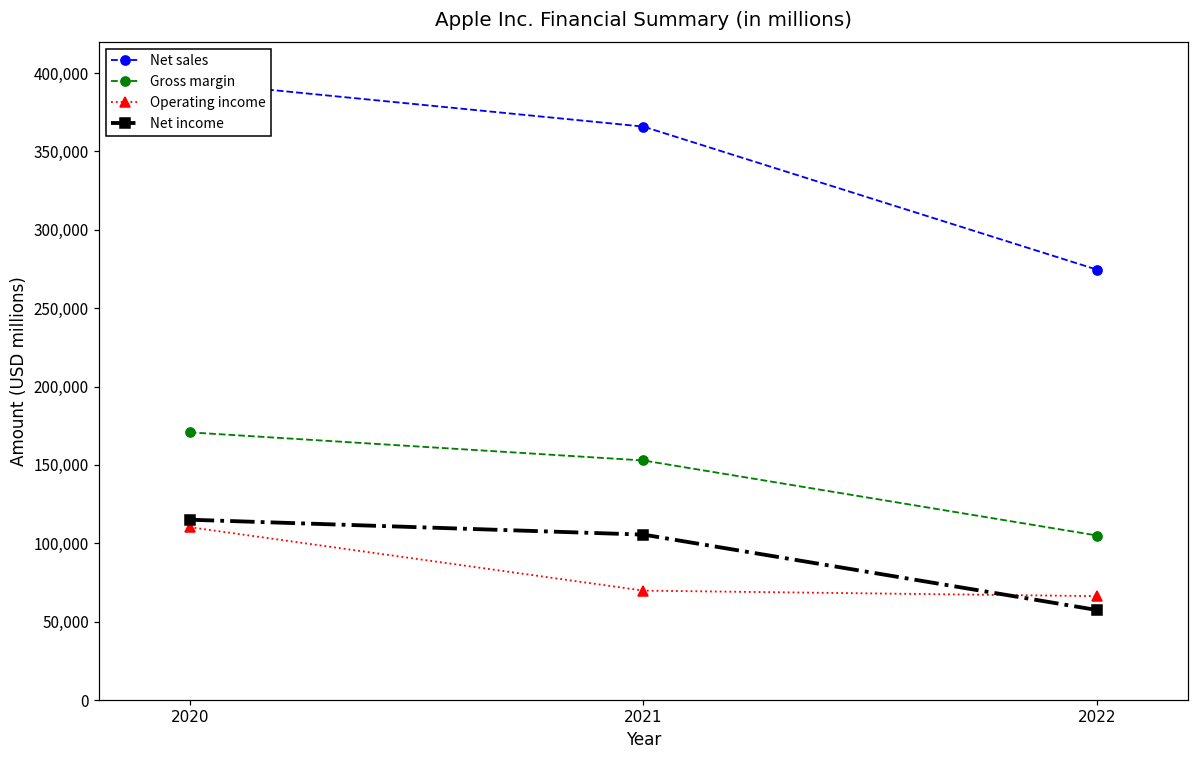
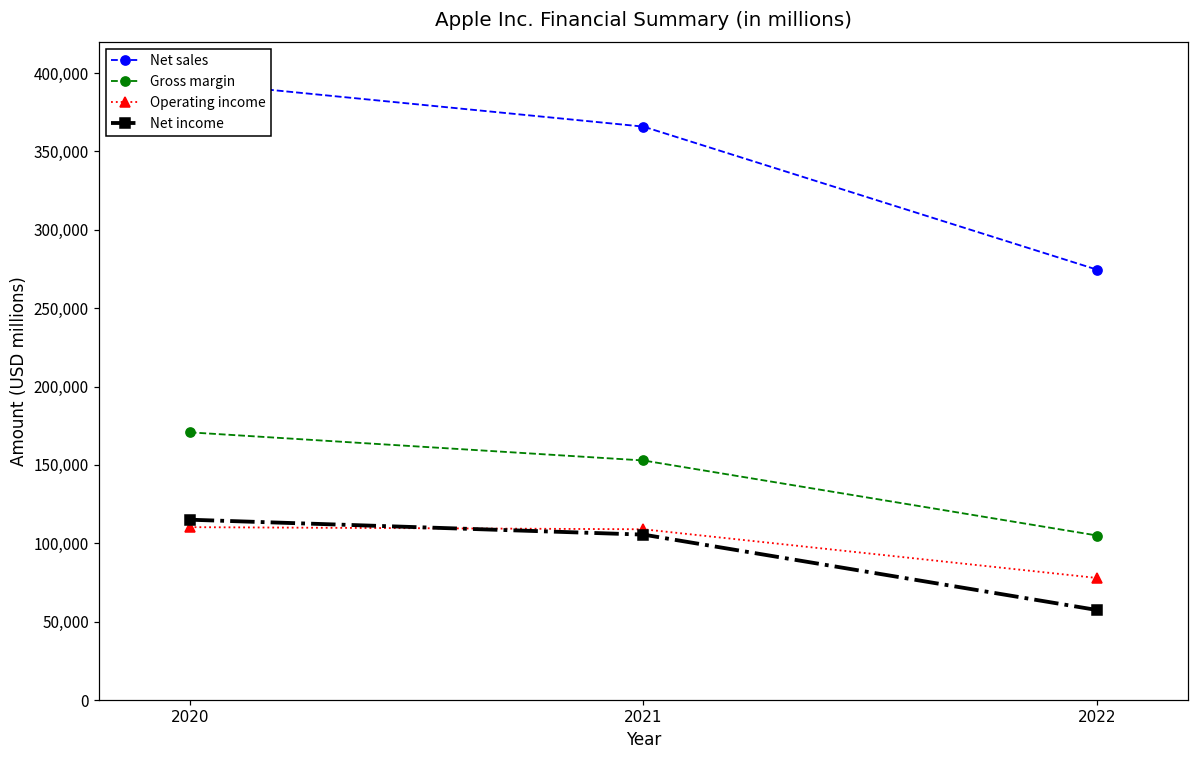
Operating income, 2021: 70,000 -> 109,000
Operating income, 2022: 66,000 -> 78,000
